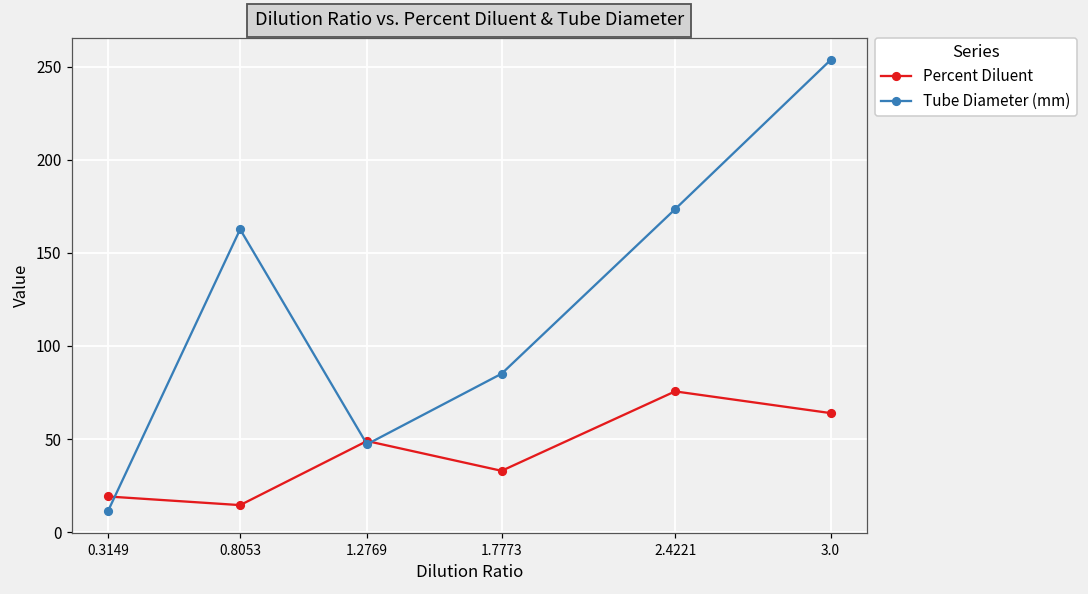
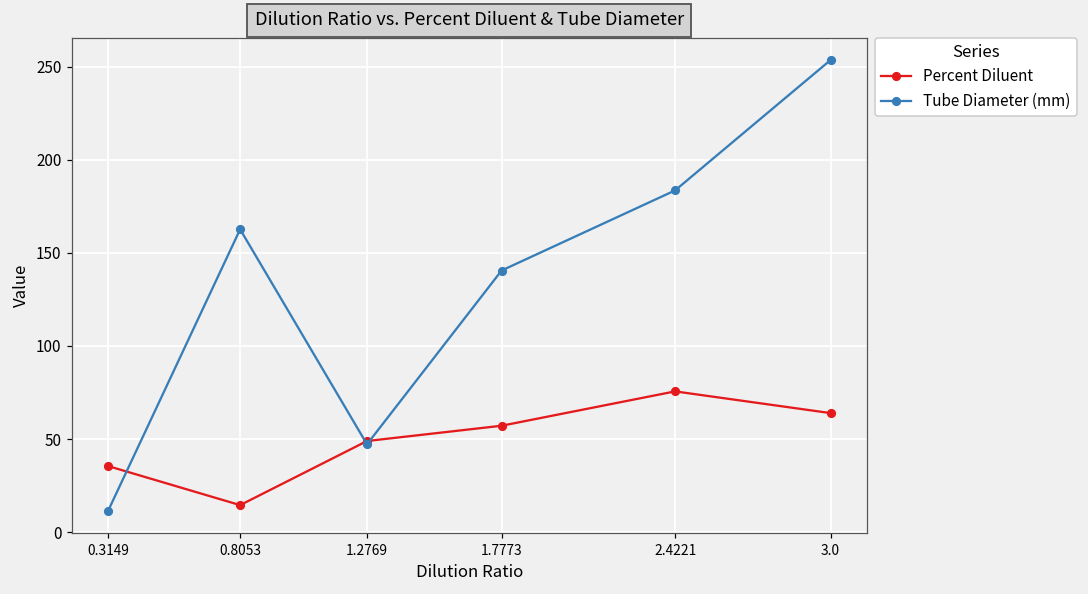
Percent Diluent, 0.3149: 19 -> 35
Percent Diluent, 1.7773: 33 -> 57
Tube Diameter (mm), 1.7773: 85 -> 141
Tube Diameter (mm), 2.4221: 174 -> 184
